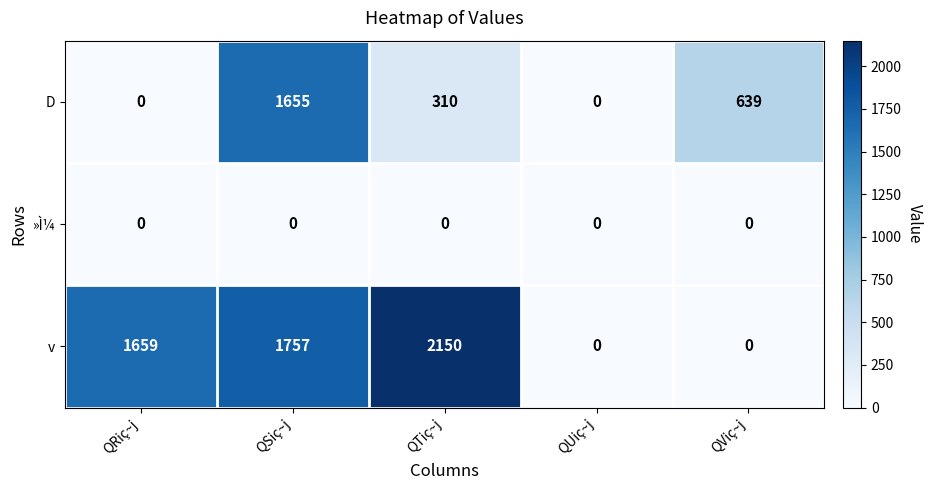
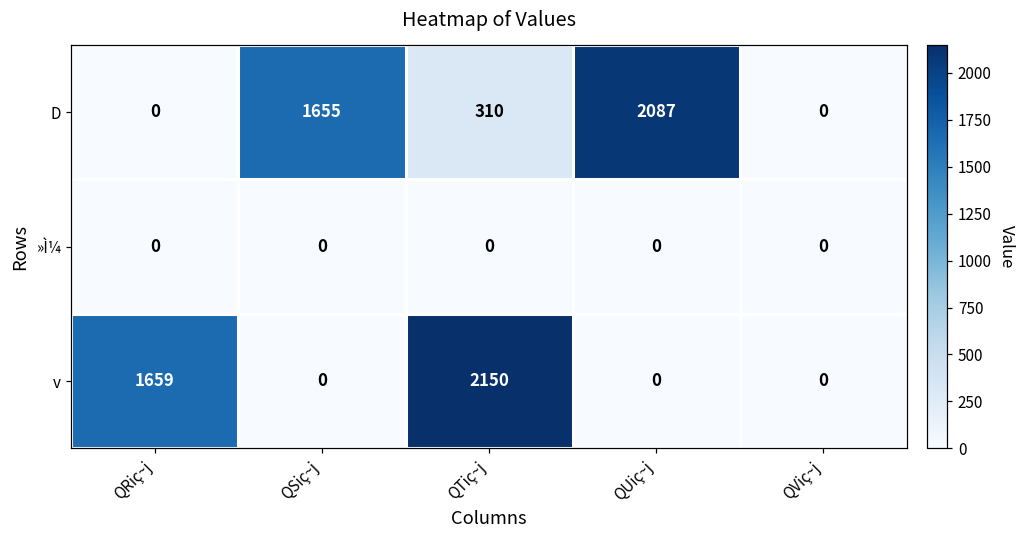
D, QUiç~j: 0 -> 2087
D, QViç~j: 639 -> 0
v, QSiç~j: 1757 -> 0
